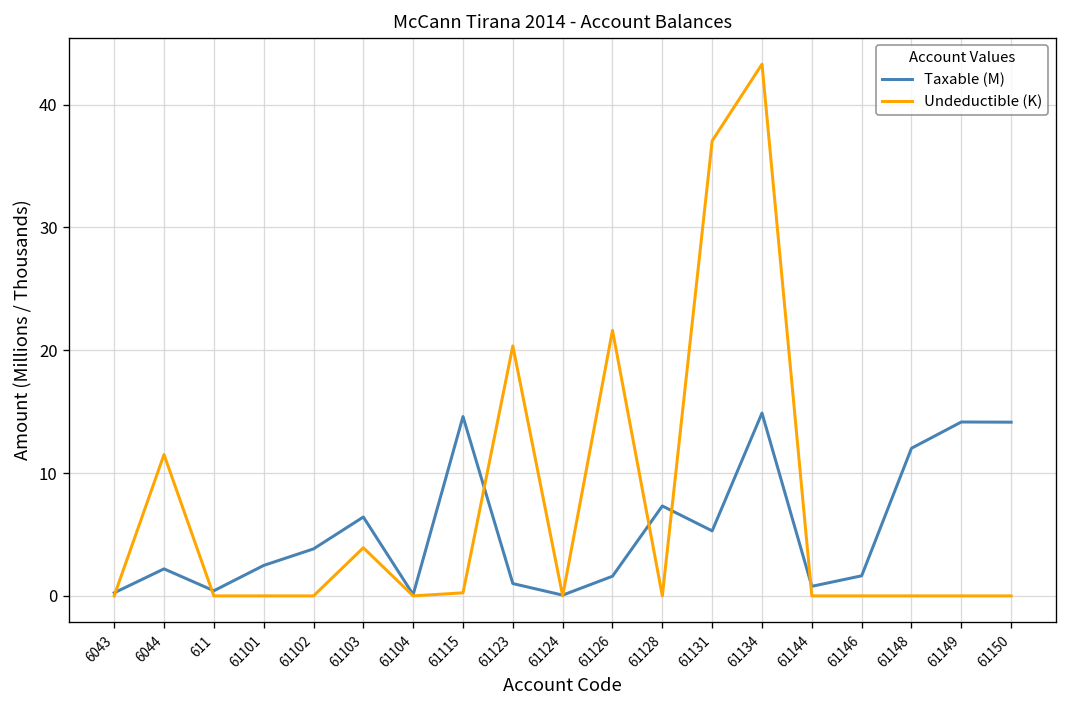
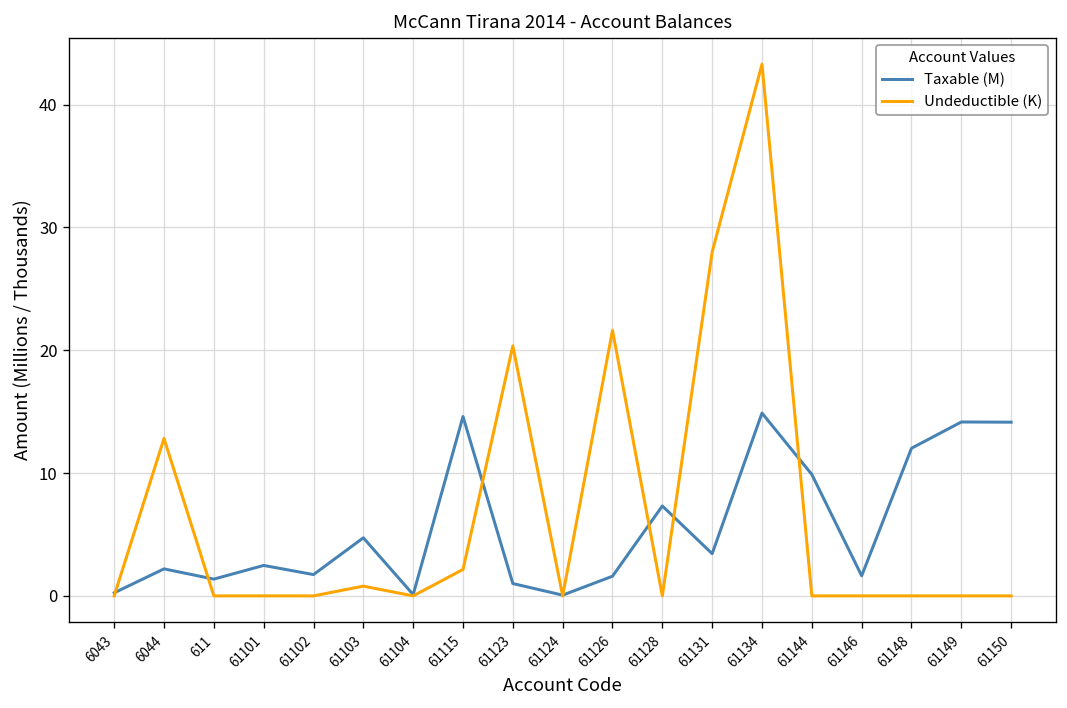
Undeductible (K), 6044: 11.5 -> 12.8
Taxable (M), 611: 0.4 -> 1.4
Taxable (M), 61102: 3.8 -> 1.7
Taxable (M), 61103: 6.4 -> 4.7
Undeductible (K), 61103: 3.9 -> 0.8
Undeductible (K), 61115: 0.3 -> 2.2
Taxable (M), 61131: 5.3 -> 3.4
Undeductible (K), 61131: 37.1 -> 28.0
Taxable (M), 61144: 0.8 -> 9.9
